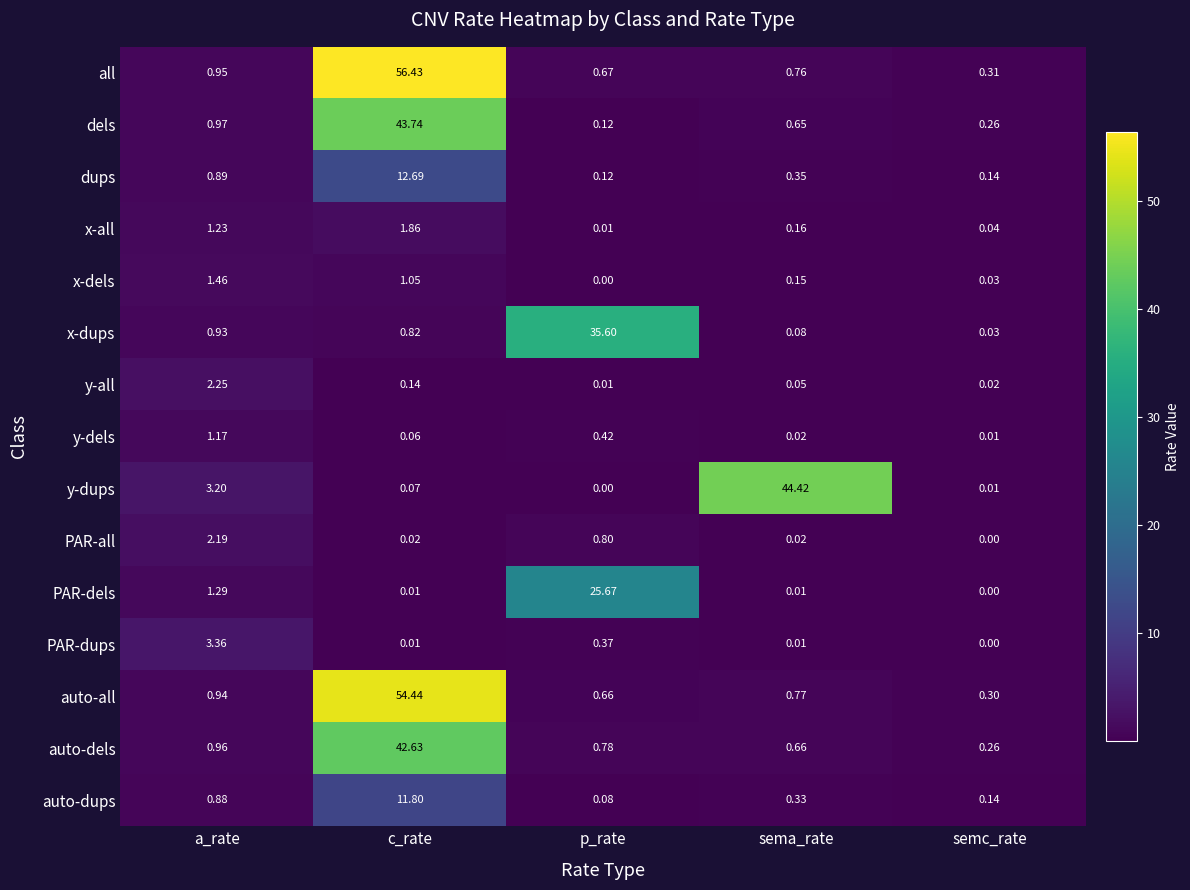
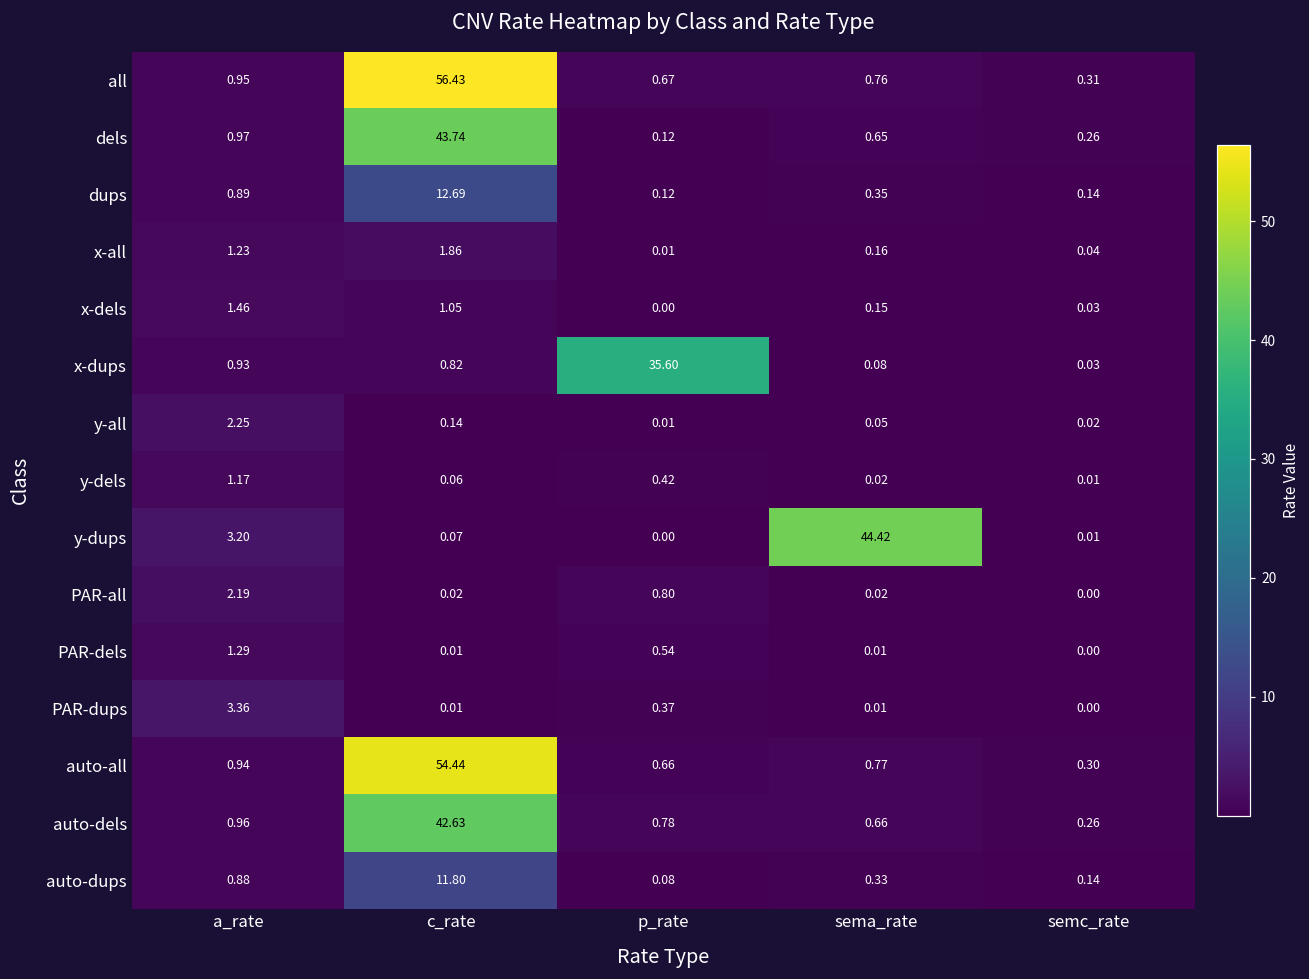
PAR-dels, p_rate: 25.67 -> 0.54
